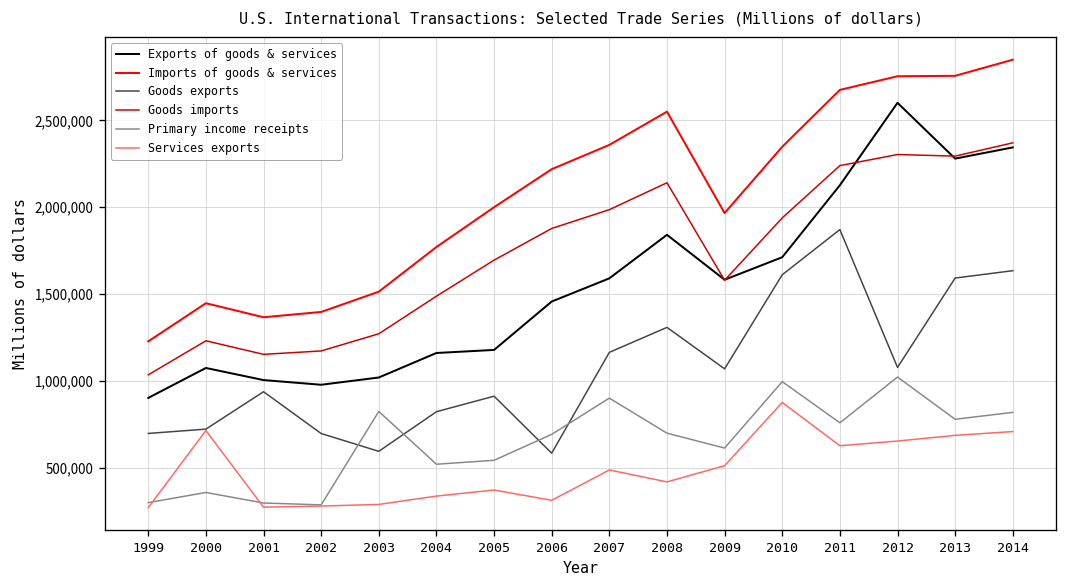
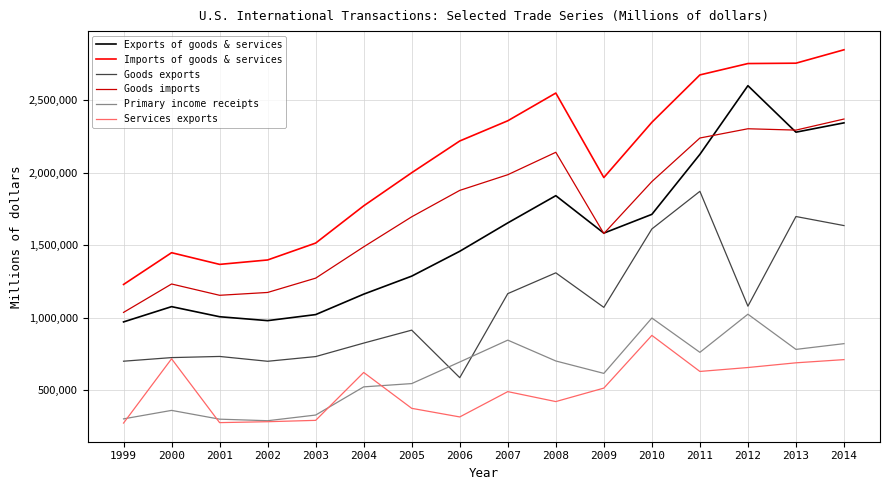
Exports of goods & services, 1999: 900,000 -> 970,000
Goods exports, 2001: 940,000 -> 730,000
Goods exports, 2003: 600,000 -> 730,000
Primary income receipts, 2003: 830,000 -> 330,000
Services exports, 2004: 340,000 -> 620,000
Exports of goods & services, 2005: 1,180,000 -> 1,290,000
Exports of goods & services, 2007: 1,590,000 -> 1,650,000
Primary income receipts, 2007: 900,000 -> 840,000
Goods exports, 2013: 1,590,000 -> 1,700,000
